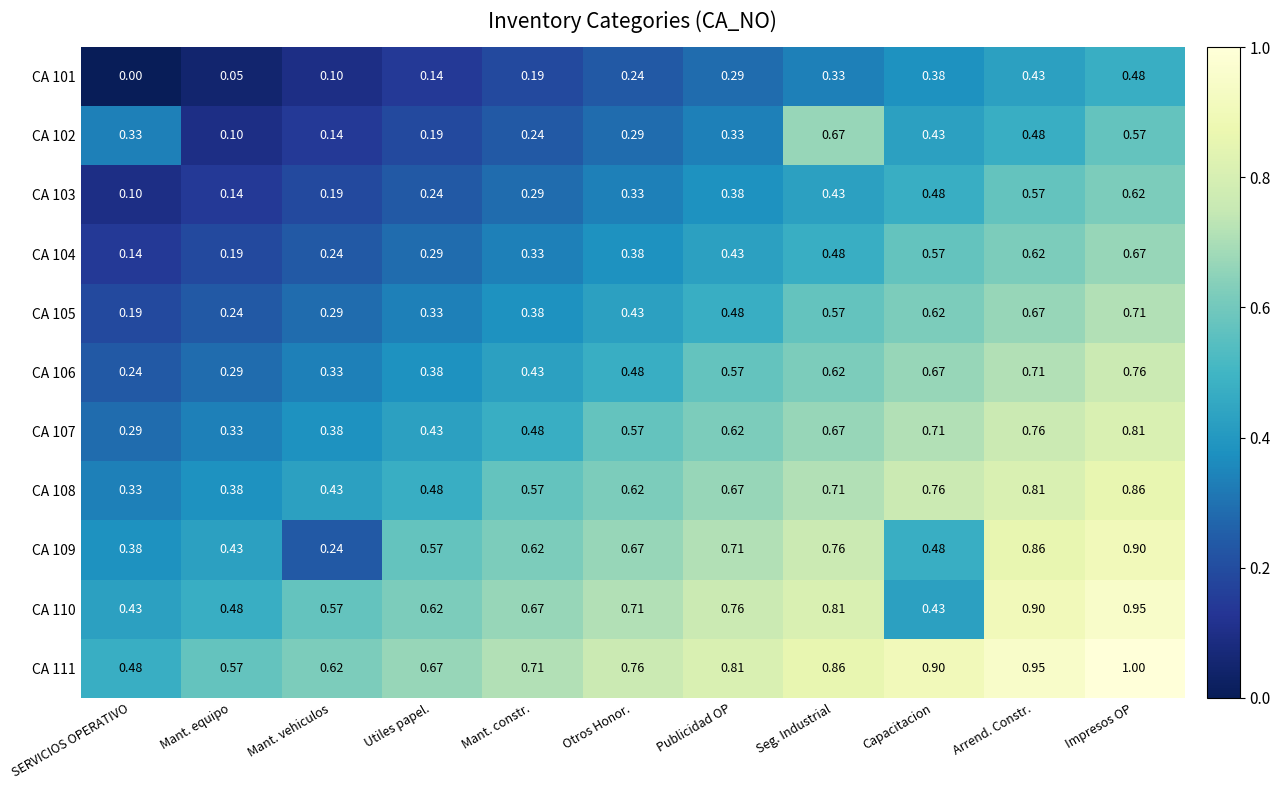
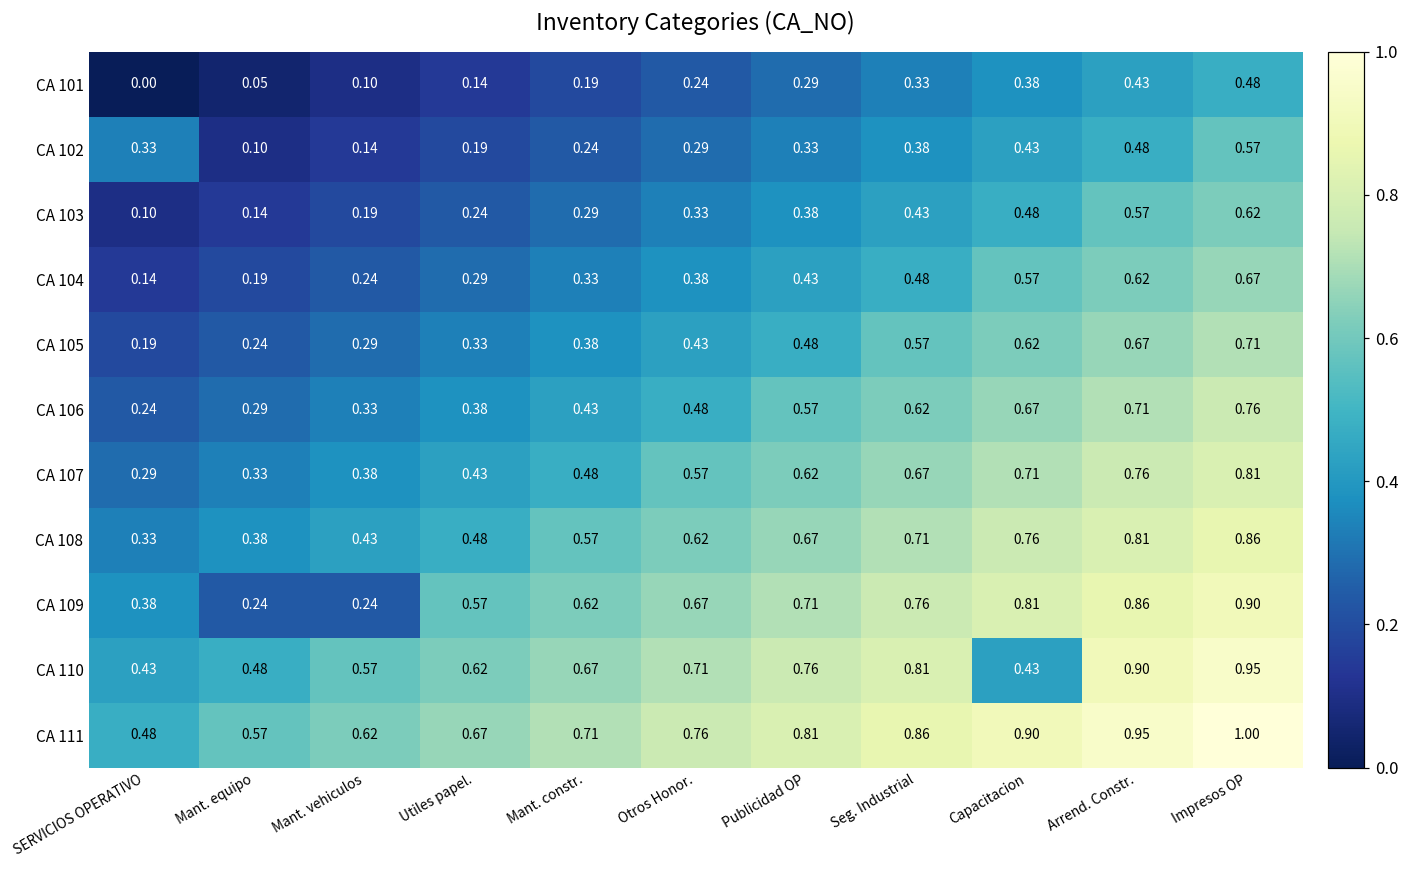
CA 102, Seg. Industrial: 0.67 -> 0.38
CA 109, Mant. equipo: 0.43 -> 0.24
CA 109, Capacitacion: 0.48 -> 0.81
